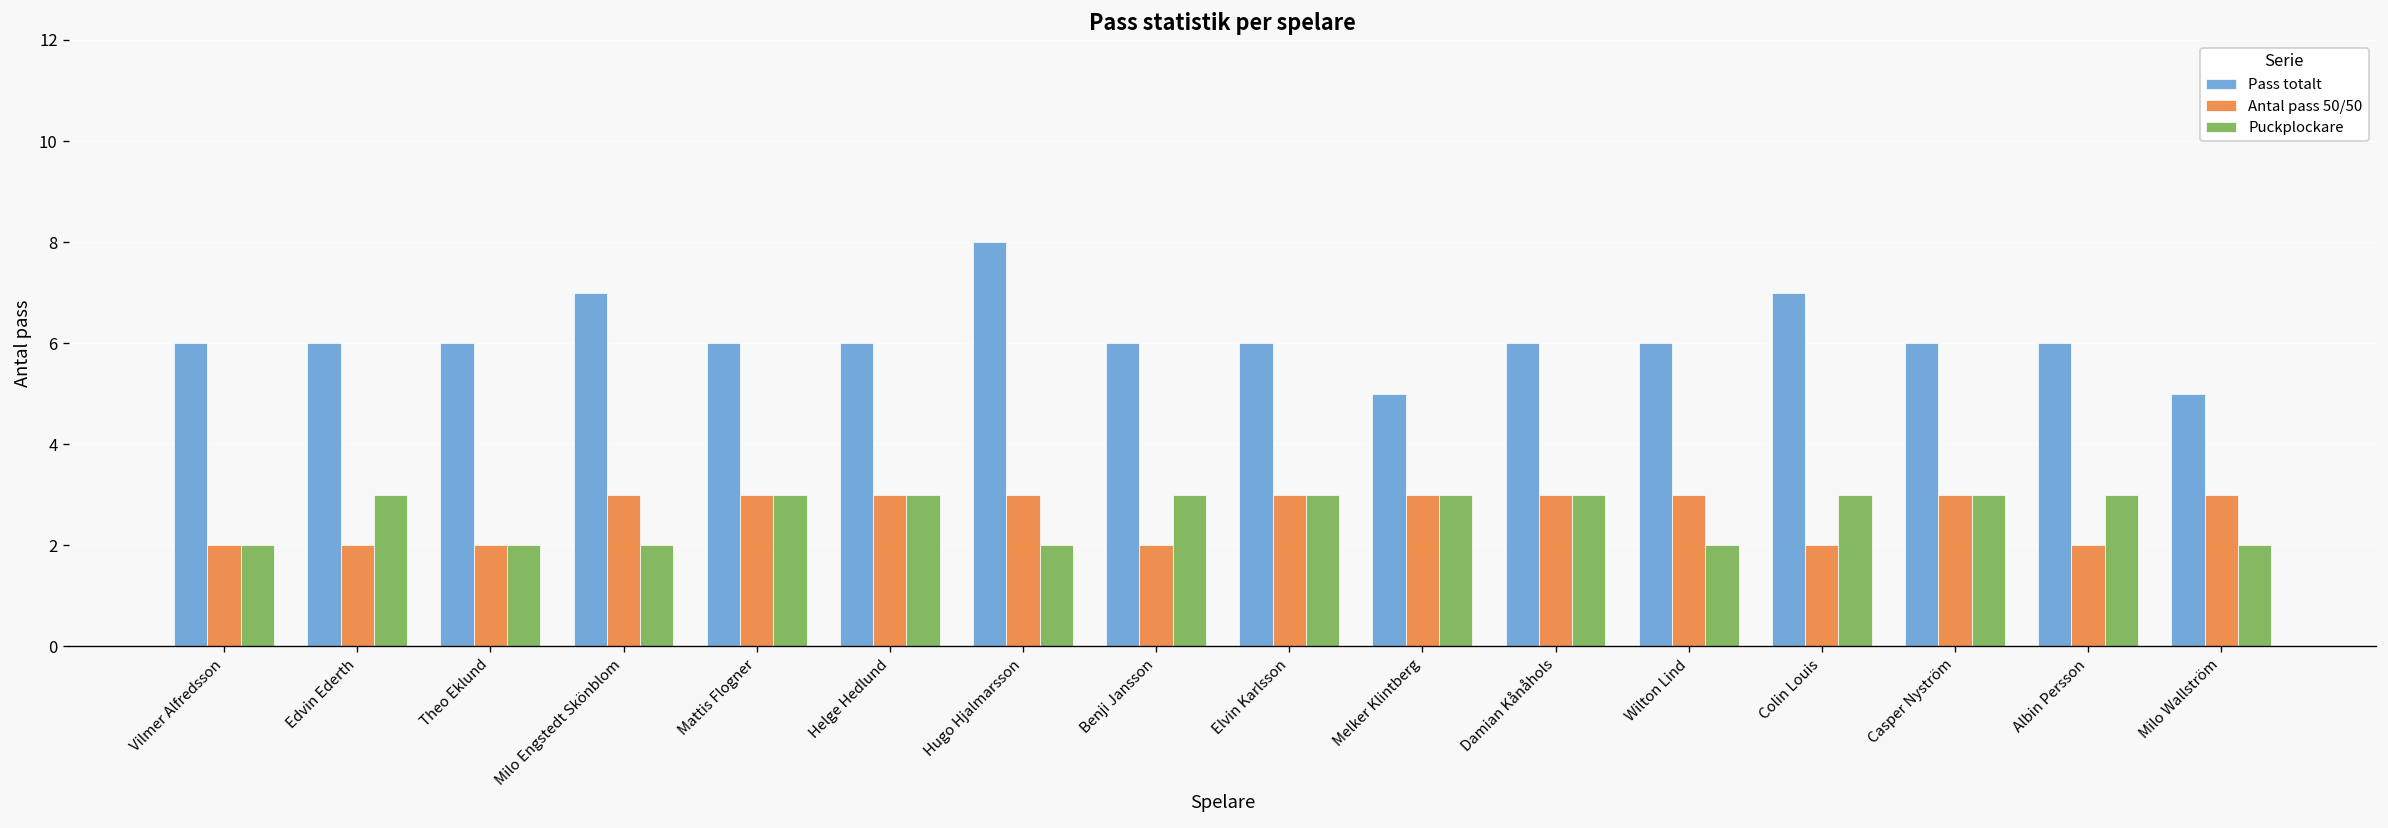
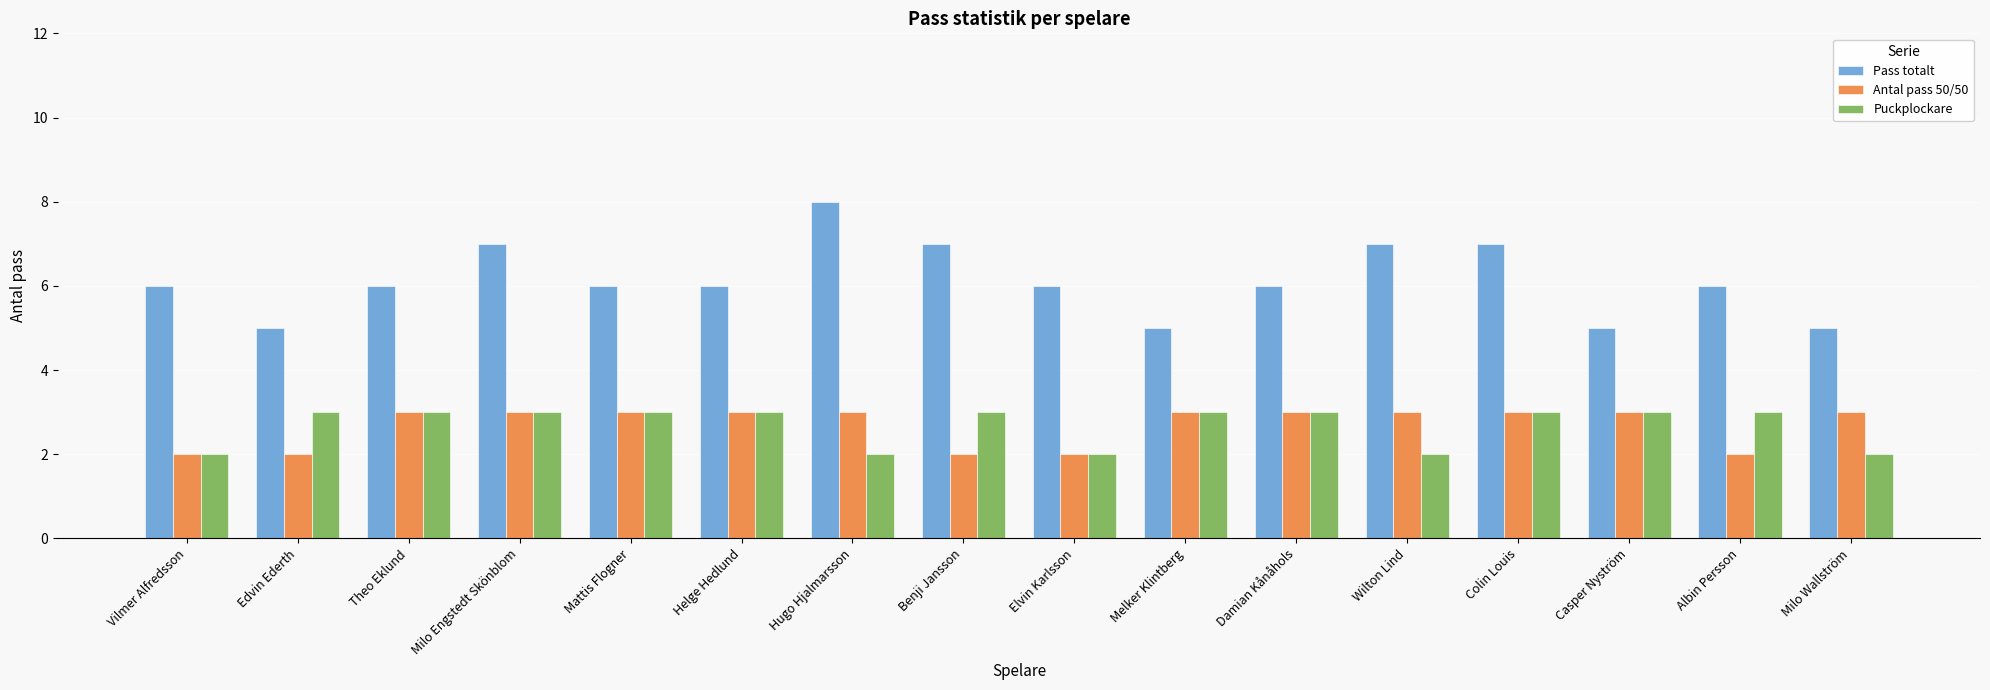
Pass totalt, Edvin Ederth: 6 -> 5
Antal pass 50/50, Theo Eklund: 2 -> 3
Puckplockare, Theo Eklund: 2 -> 3
Puckplockare, Milo Engstedt Skönblom: 2 -> 3
Pass totalt, Benji Jansson: 6 -> 7
Antal pass 50/50, Elvin Karlsson: 3 -> 2
Puckplockare, Elvin Karlsson: 3 -> 2
Pass totalt, Wilton Lind: 6 -> 7
Antal pass 50/50, Colin Louis: 2 -> 3
Pass totalt, Casper Nyström: 6 -> 5
